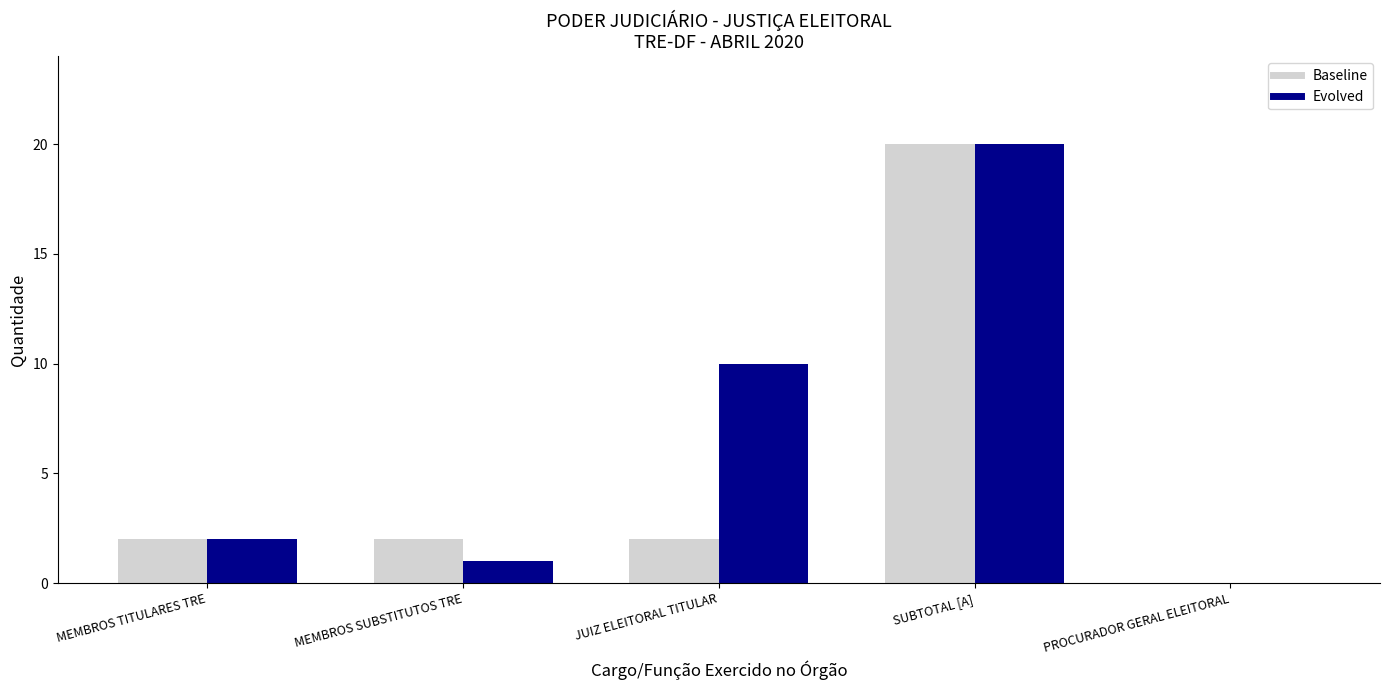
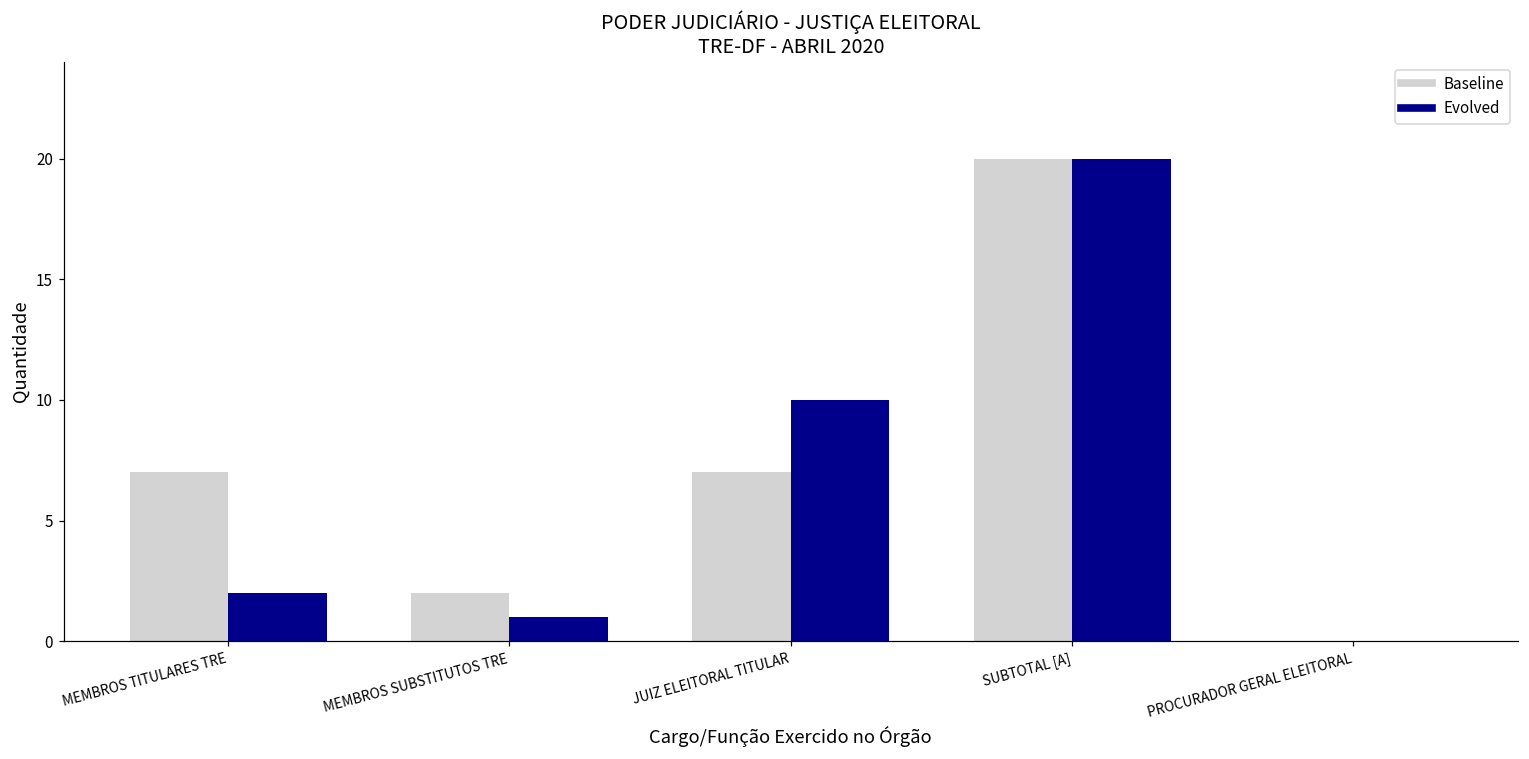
Baseline, MEMBROS TITULARES TRE: 2 -> 7
Baseline, JUIZ ELEITORAL TITULAR: 2 -> 7
